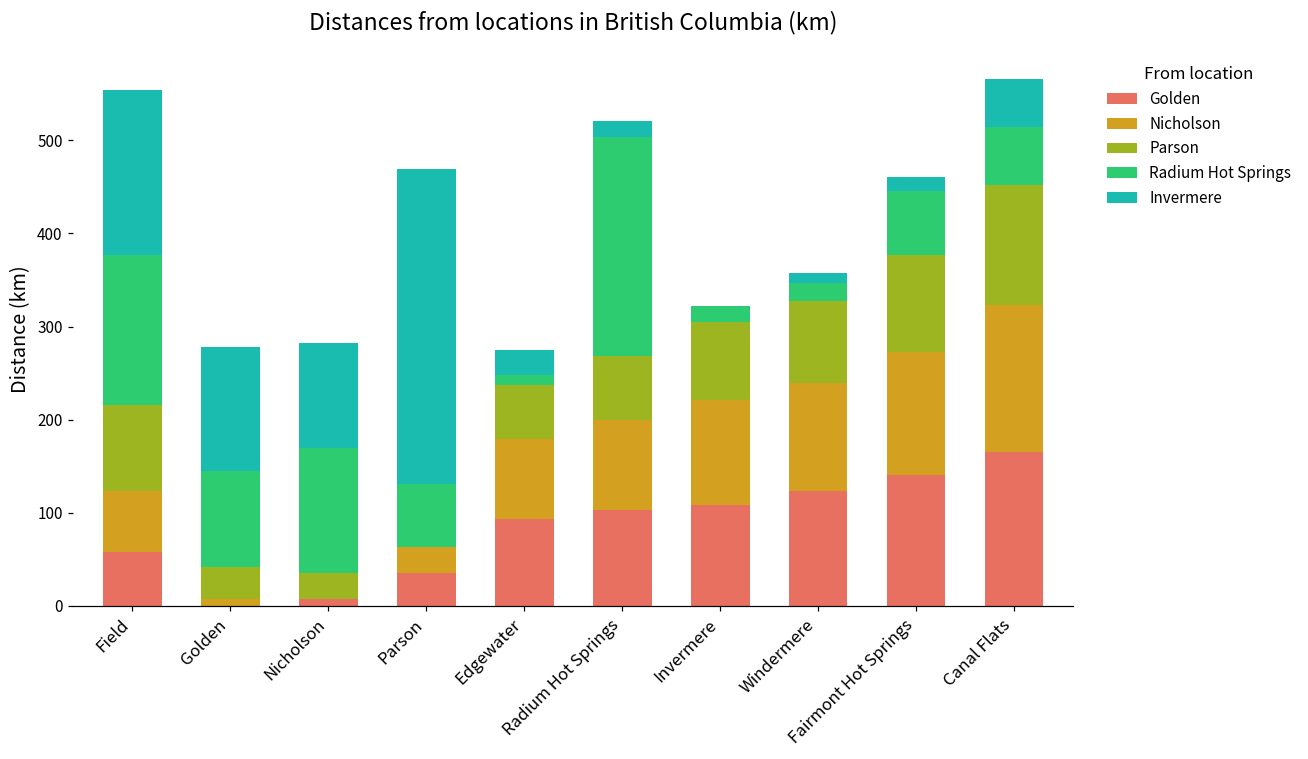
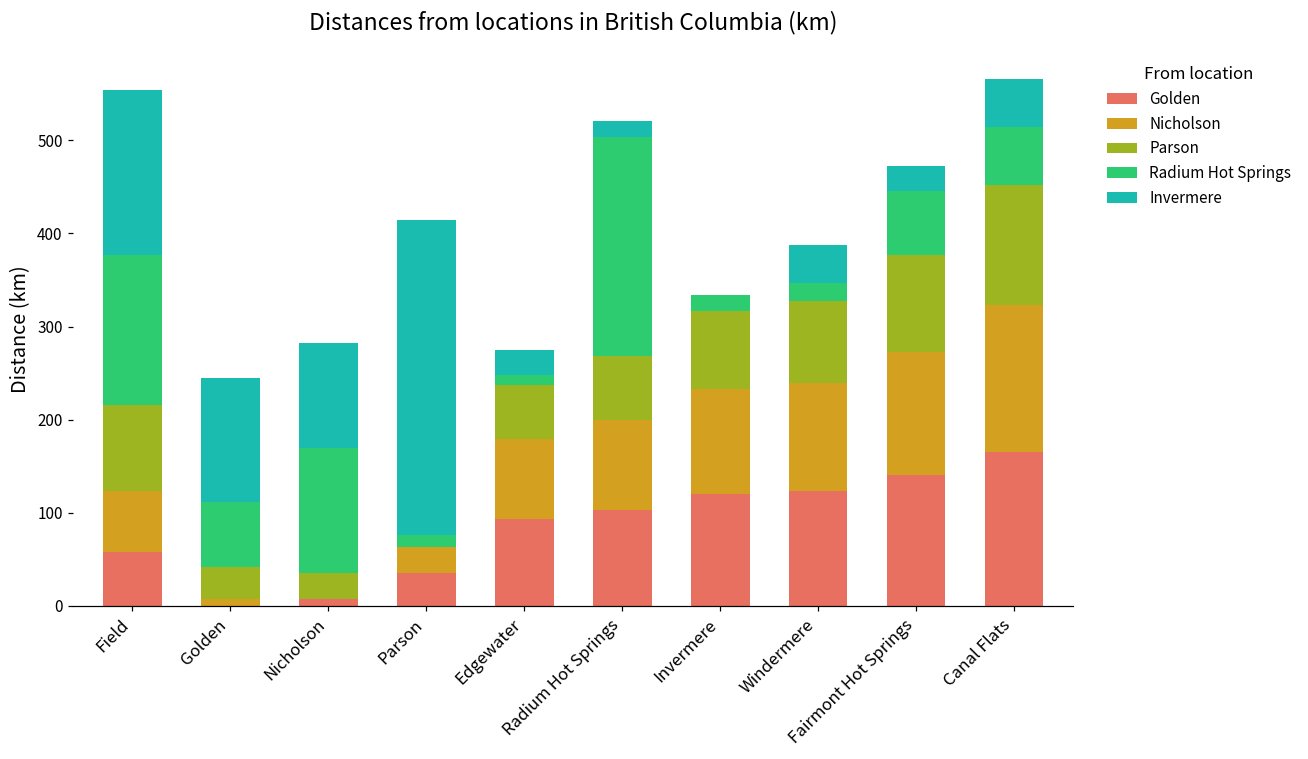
Radium Hot Springs, Golden: 100 -> 70
Radium Hot Springs, Parson: 70 -> 10
Golden, Invermere: 110 -> 120
Invermere, Windermere: 10 -> 40
Invermere, Fairmont Hot Springs: 20 -> 30
